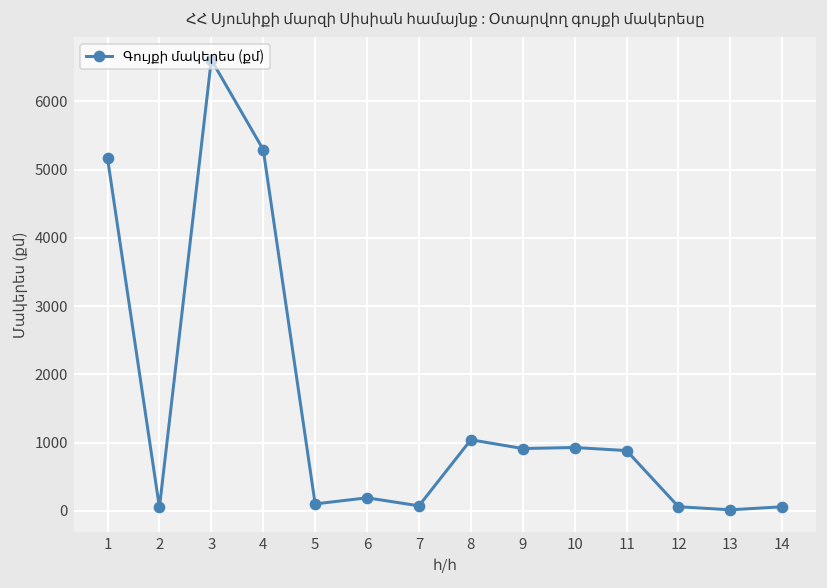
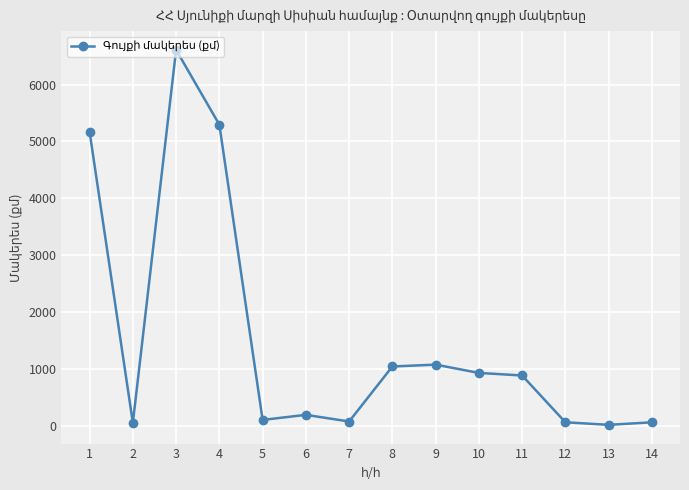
9: 900 -> 1100
